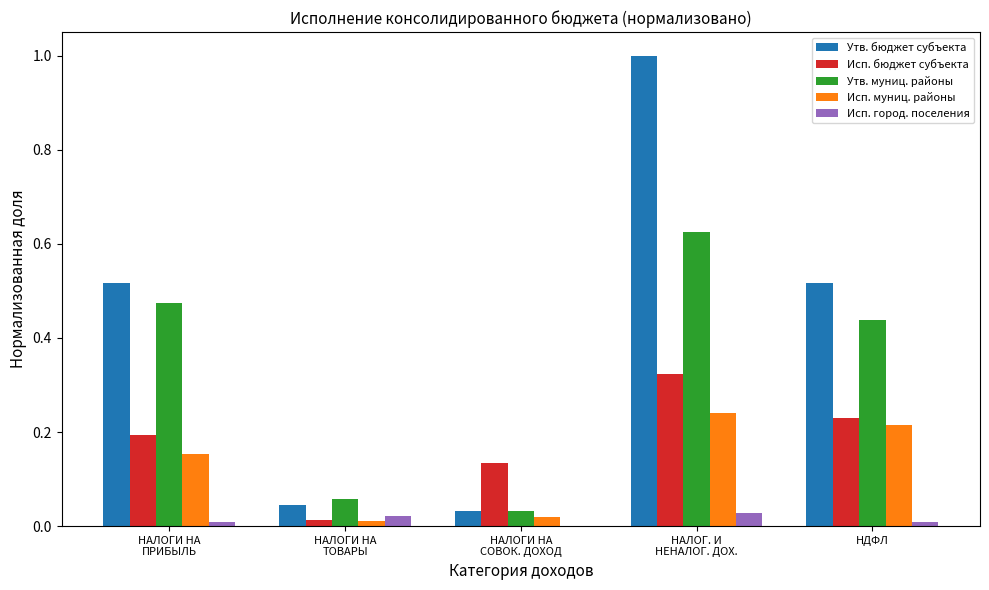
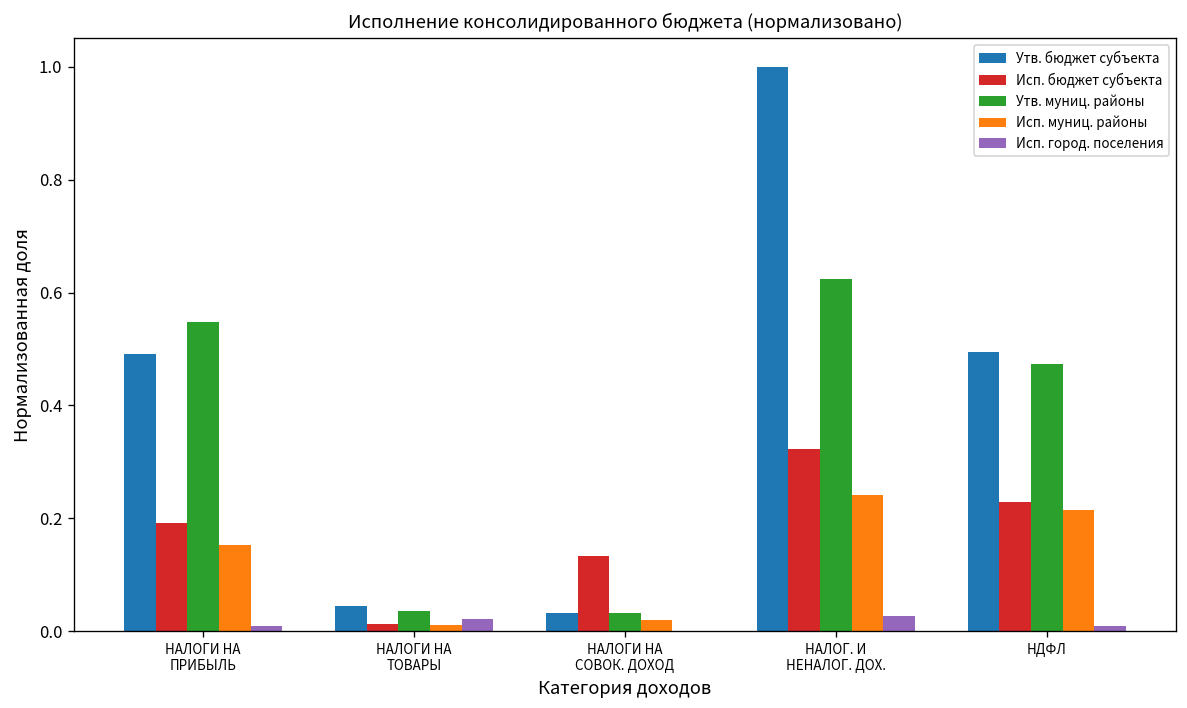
Утв. бюджет субъекта, НАЛОГИ НА ПРИБЫЛЬ: 0.52 -> 0.49
Утв. муниц. районы, НАЛОГИ НА ПРИБЫЛЬ: 0.47 -> 0.55
Утв. муниц. районы, НАЛОГИ НА ТОВАРЫ: 0.06 -> 0.04
Утв. бюджет субъекта, НДФЛ: 0.52 -> 0.50
Утв. муниц. районы, НДФЛ: 0.44 -> 0.47
